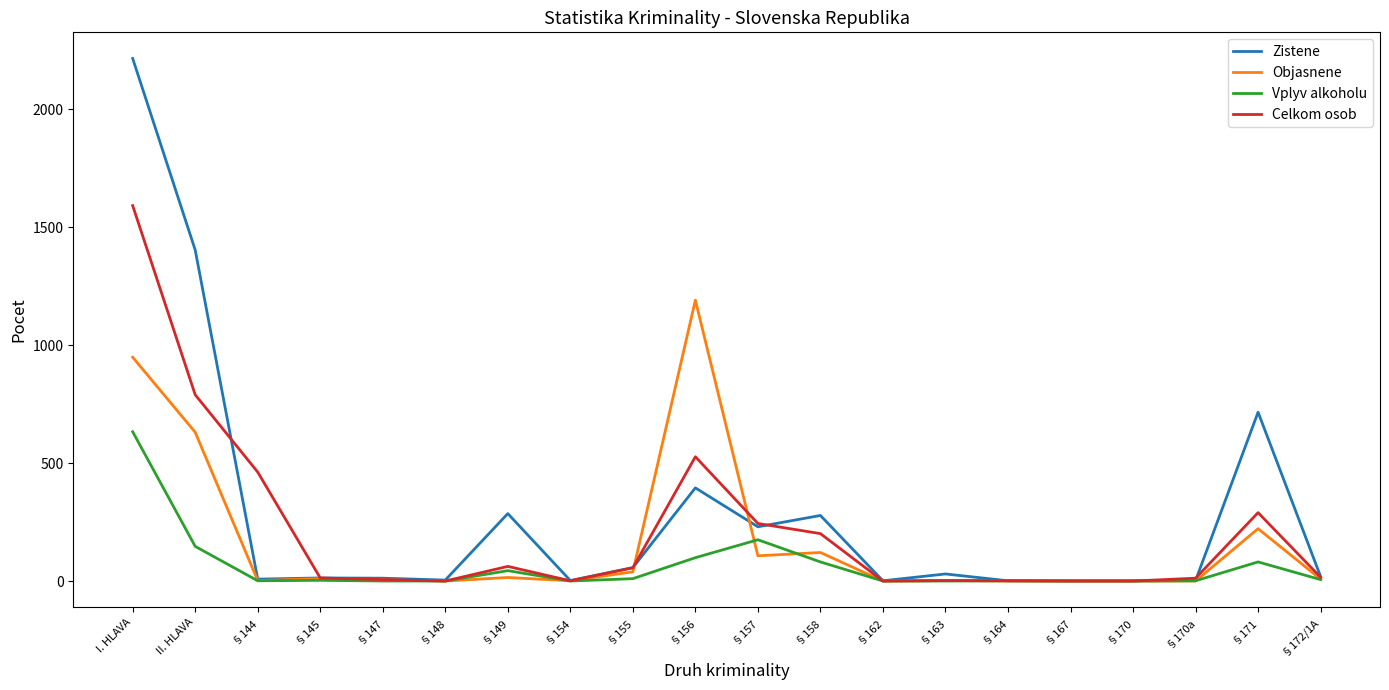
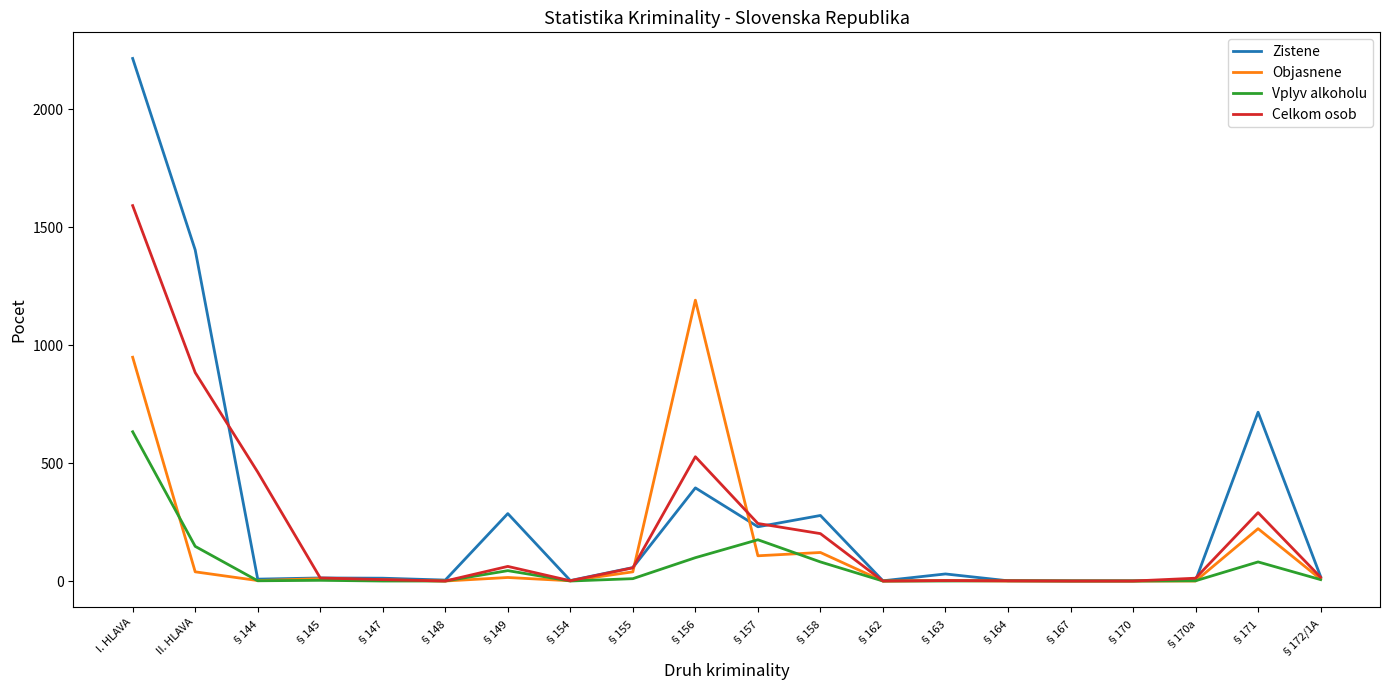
Objasnene, II. HLAVA: 630 -> 40
Celkom osob, II. HLAVA: 790 -> 880
